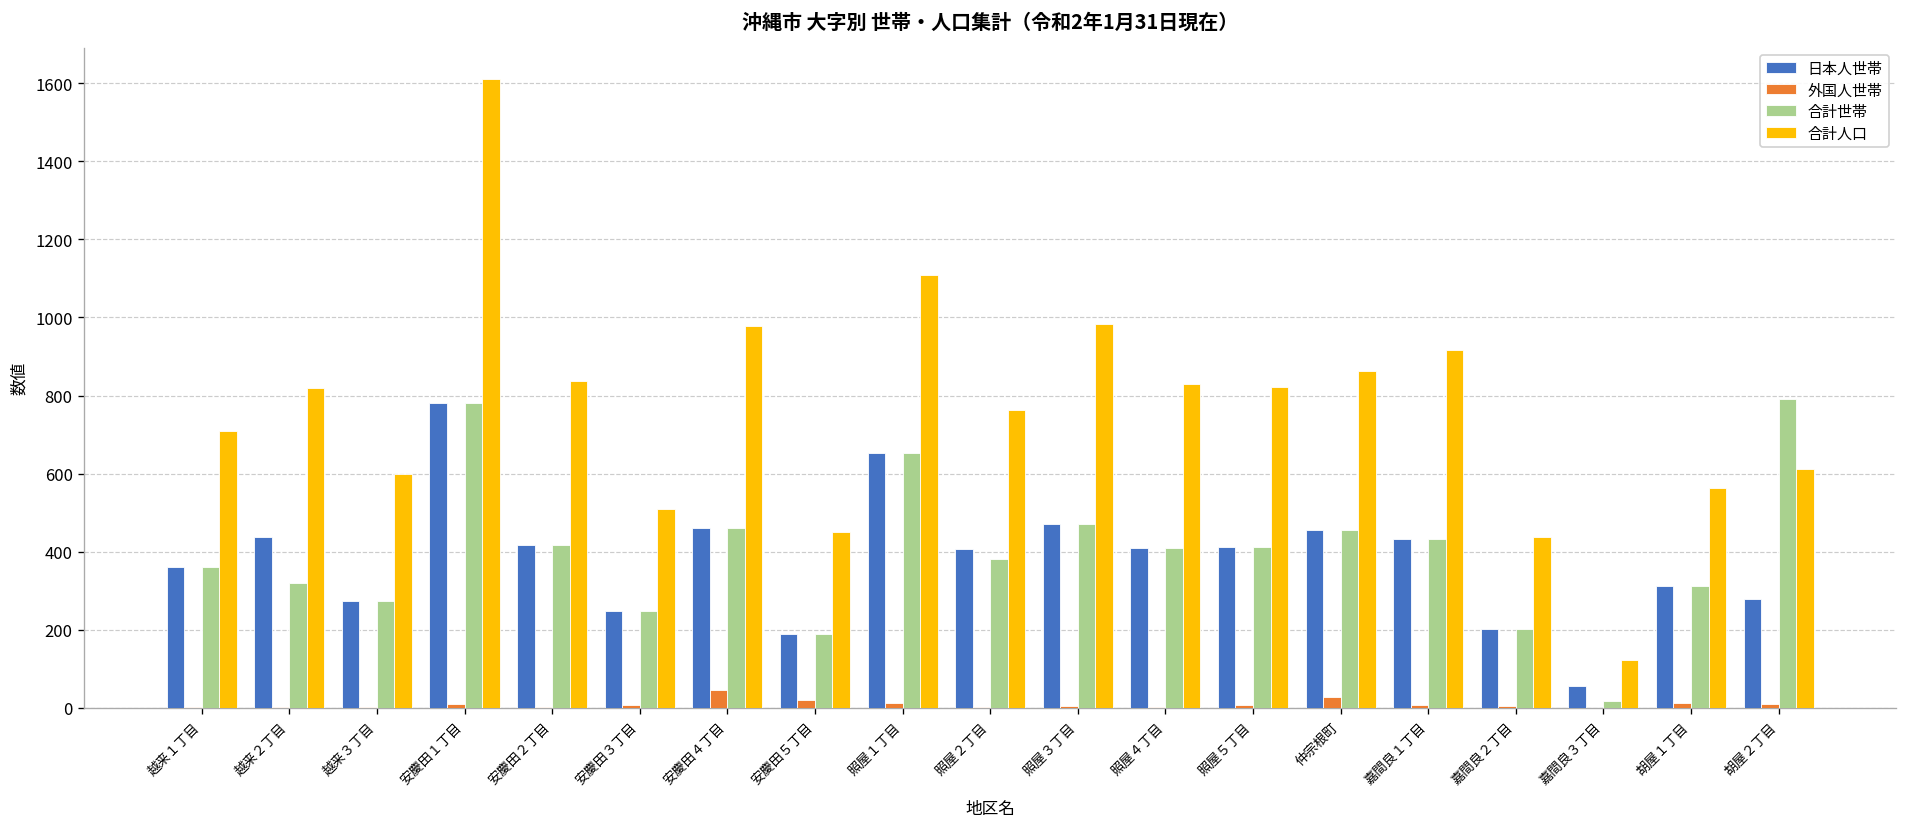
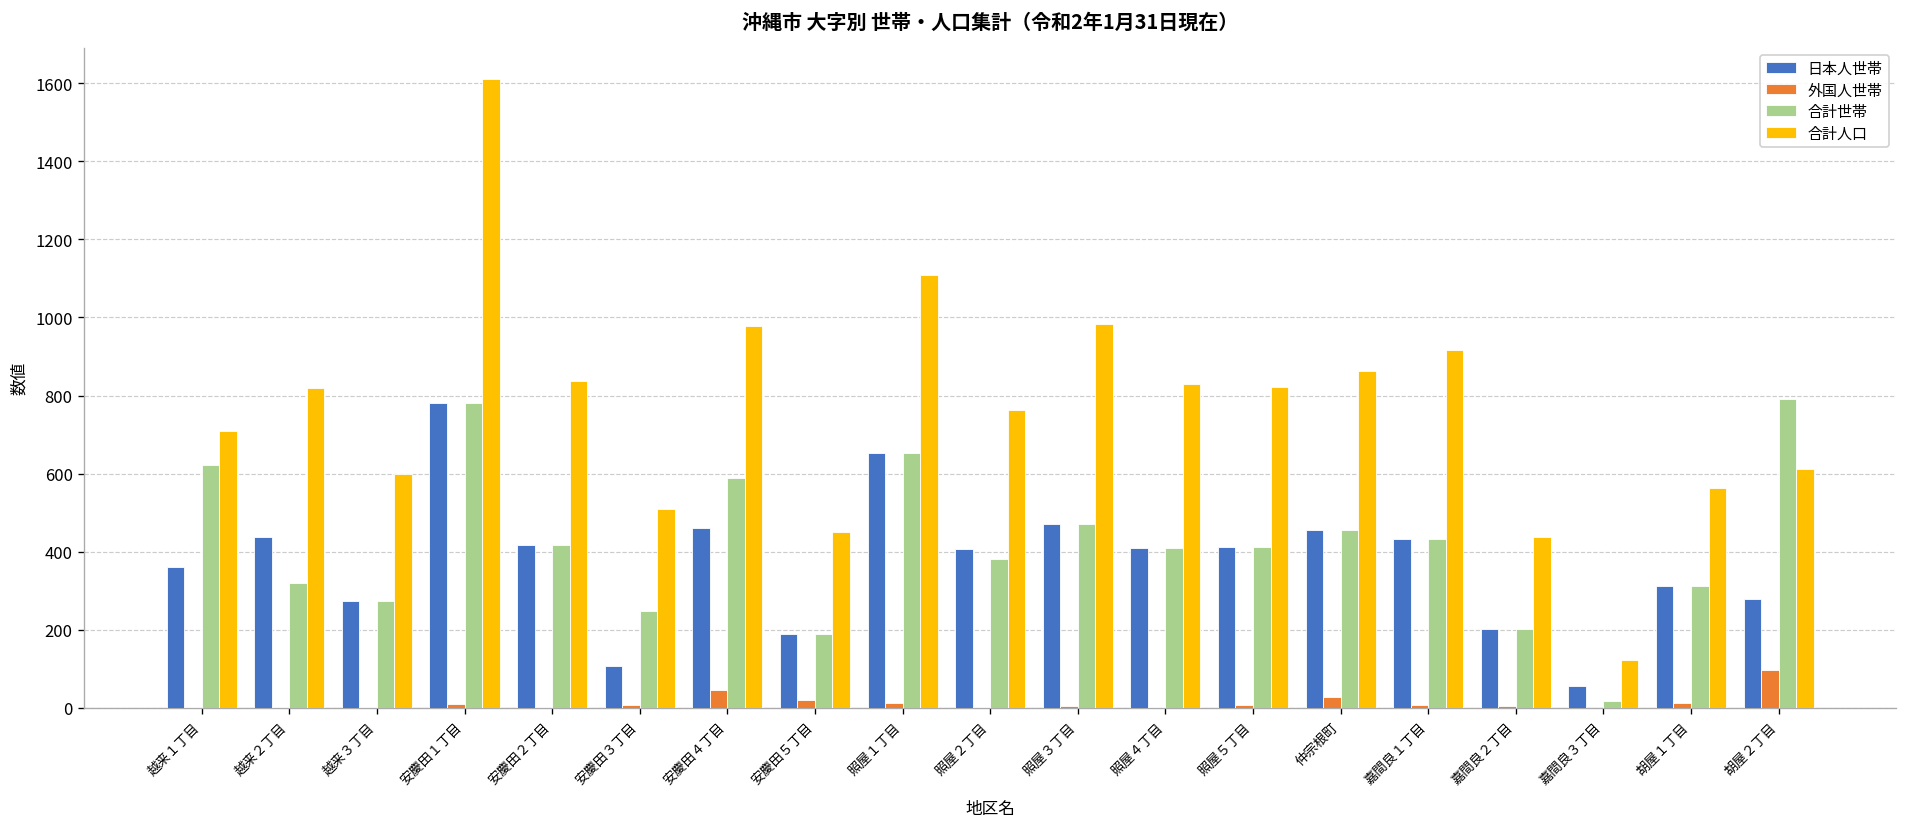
合計世帯, 越来１丁目: 360 -> 620
日本人世帯, 安慶田３丁目: 250 -> 110
合計世帯, 安慶田４丁目: 460 -> 590
外国人世帯, 胡屋２丁目: 10 -> 100
